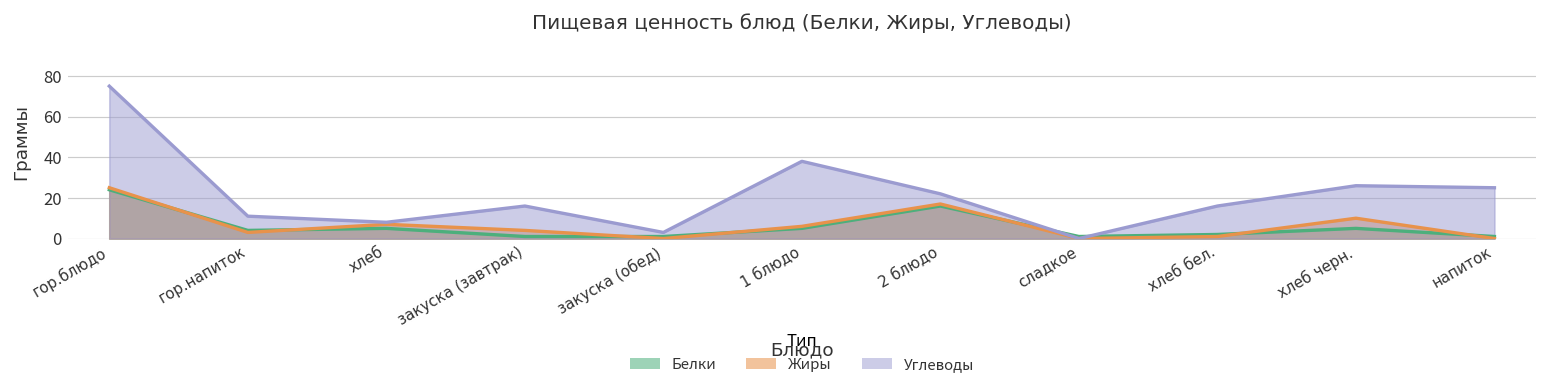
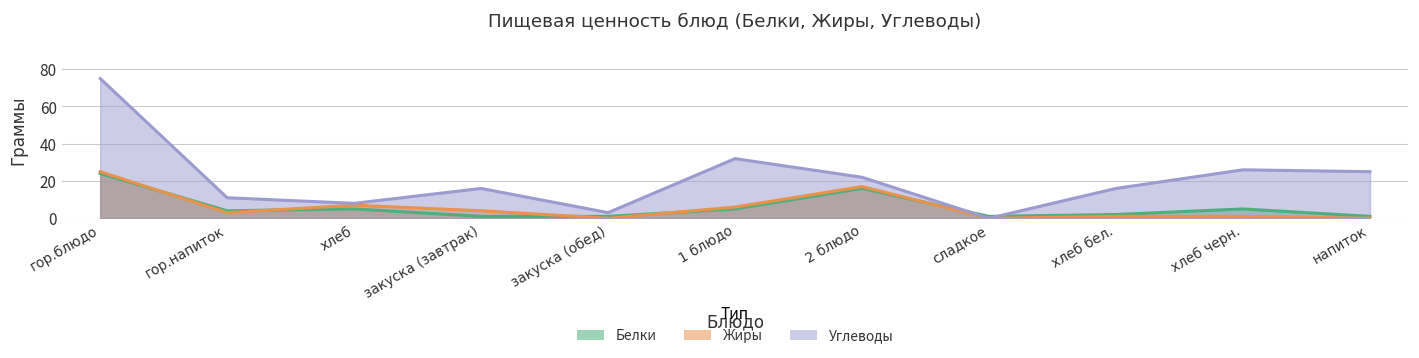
Углеводы, 1 блюдо: 38 -> 32
Жиры, хлеб черн.: 10 -> 1
